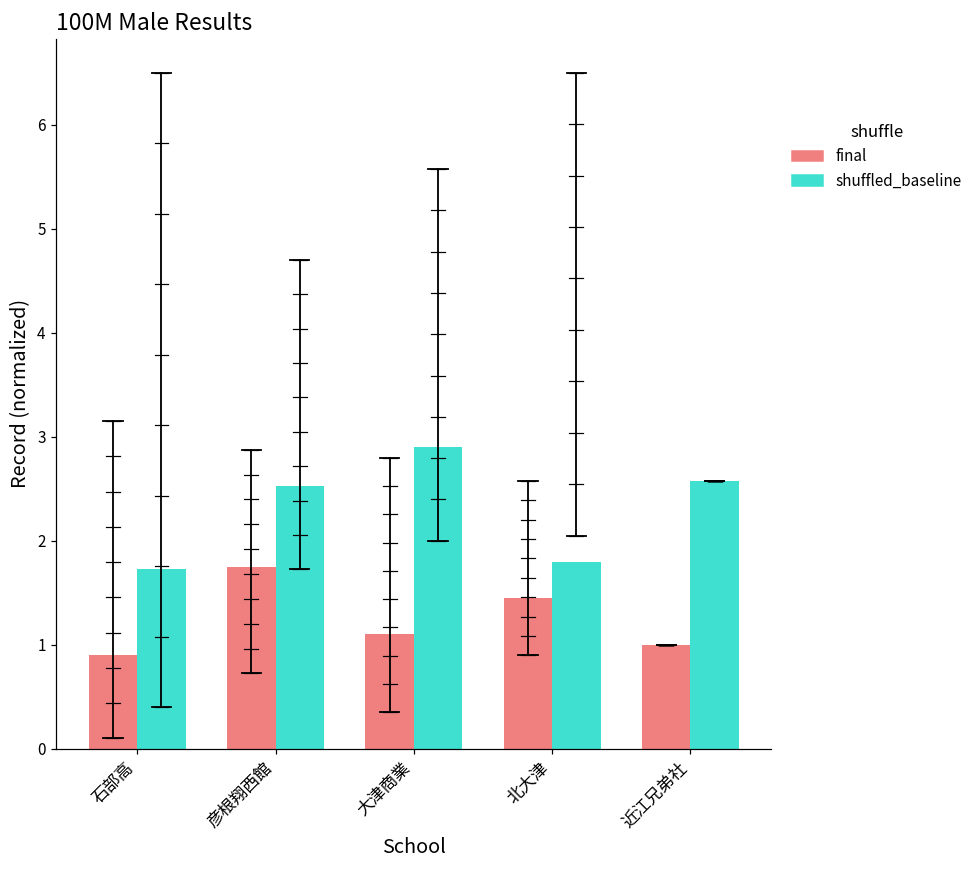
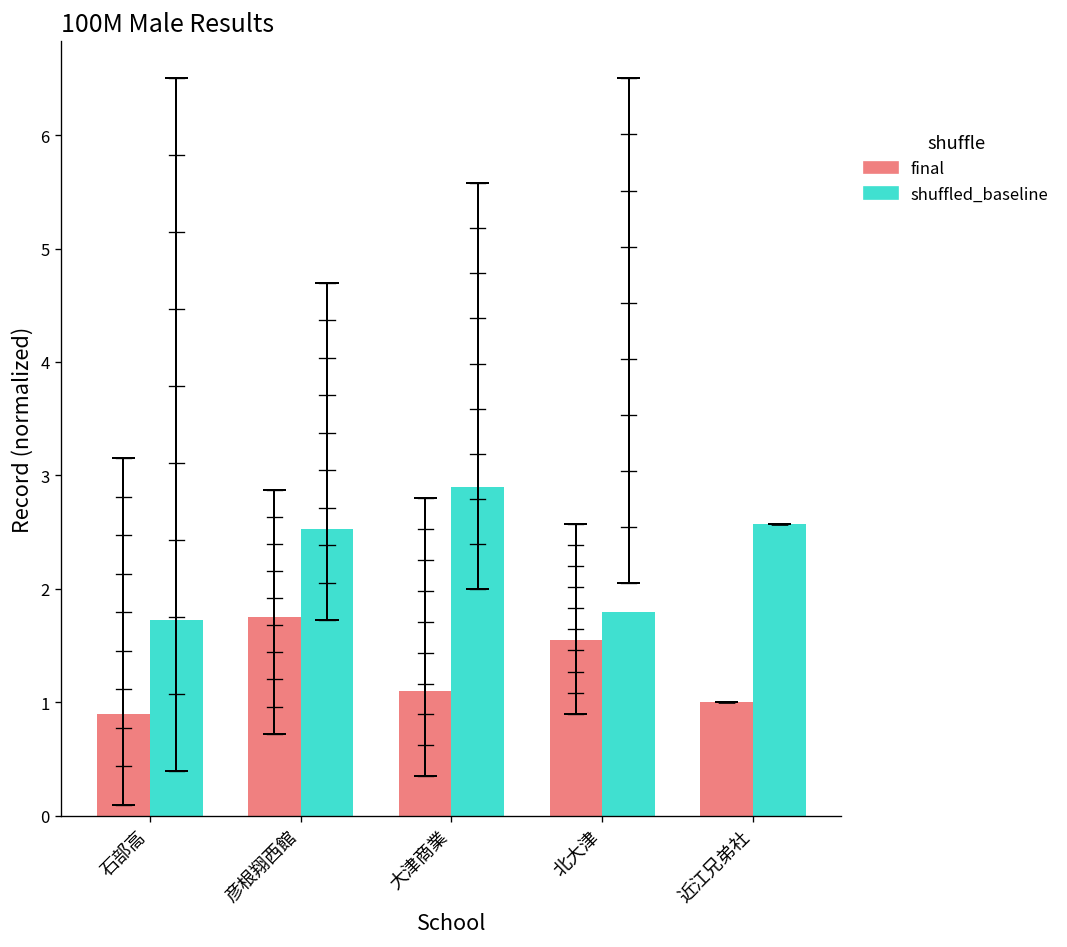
final, 北大津: 1.5 -> 1.6
